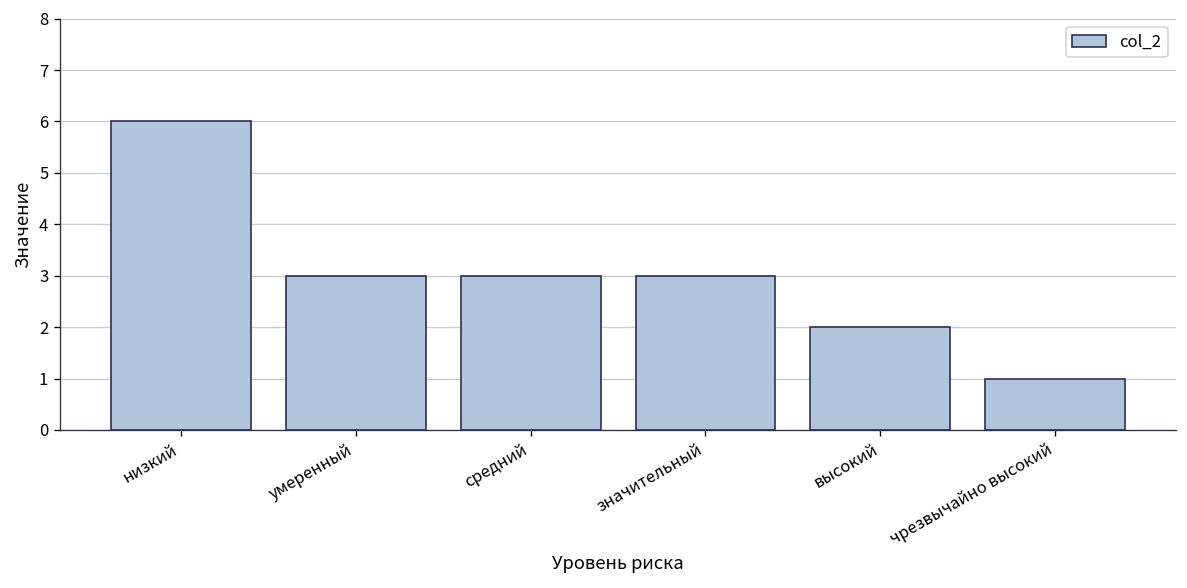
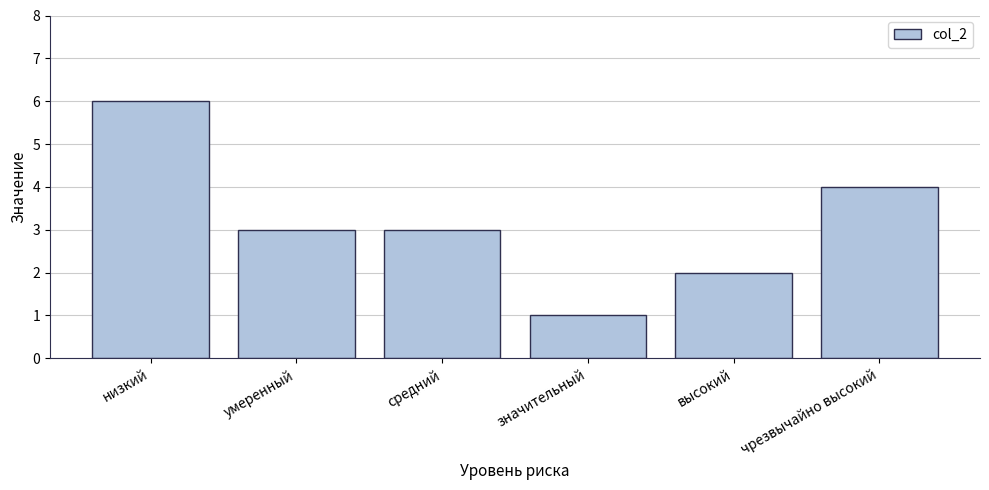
значительный: 3 -> 1
чрезвычайно высокий: 1 -> 4
